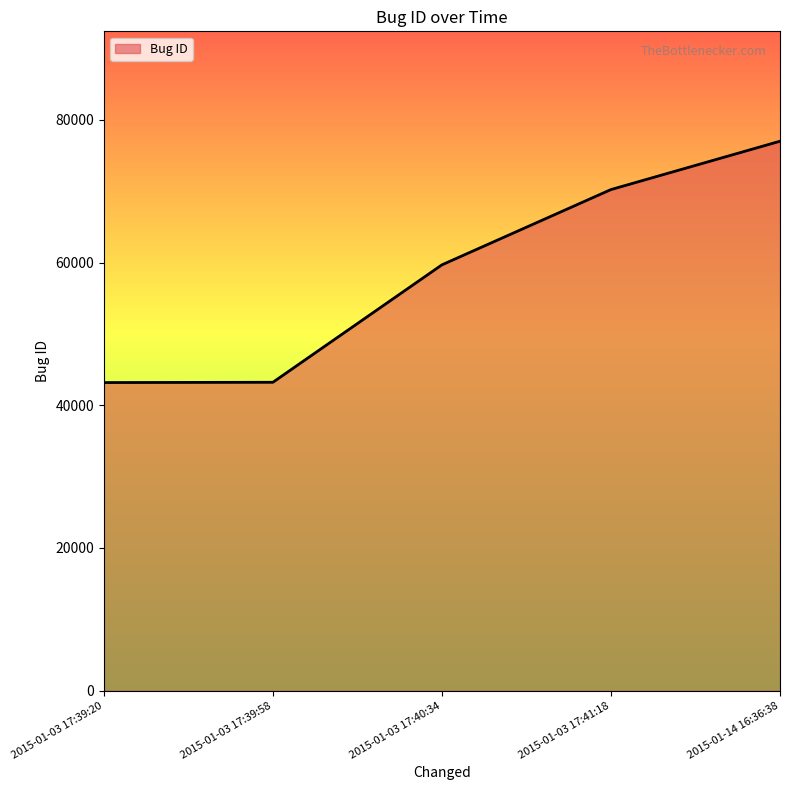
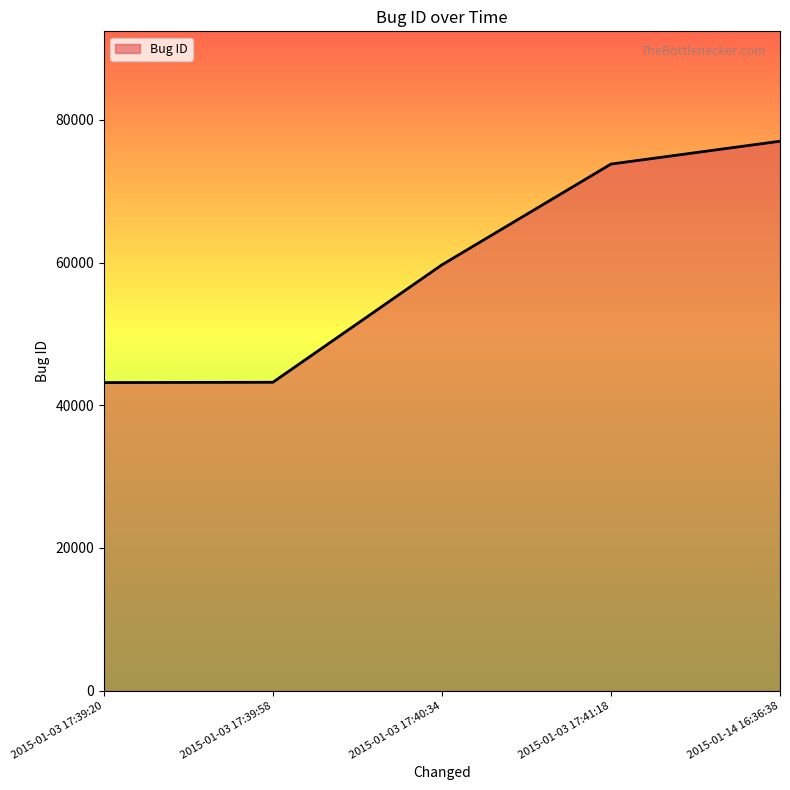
2015-01-03 17:41:18: 70000 -> 74000
